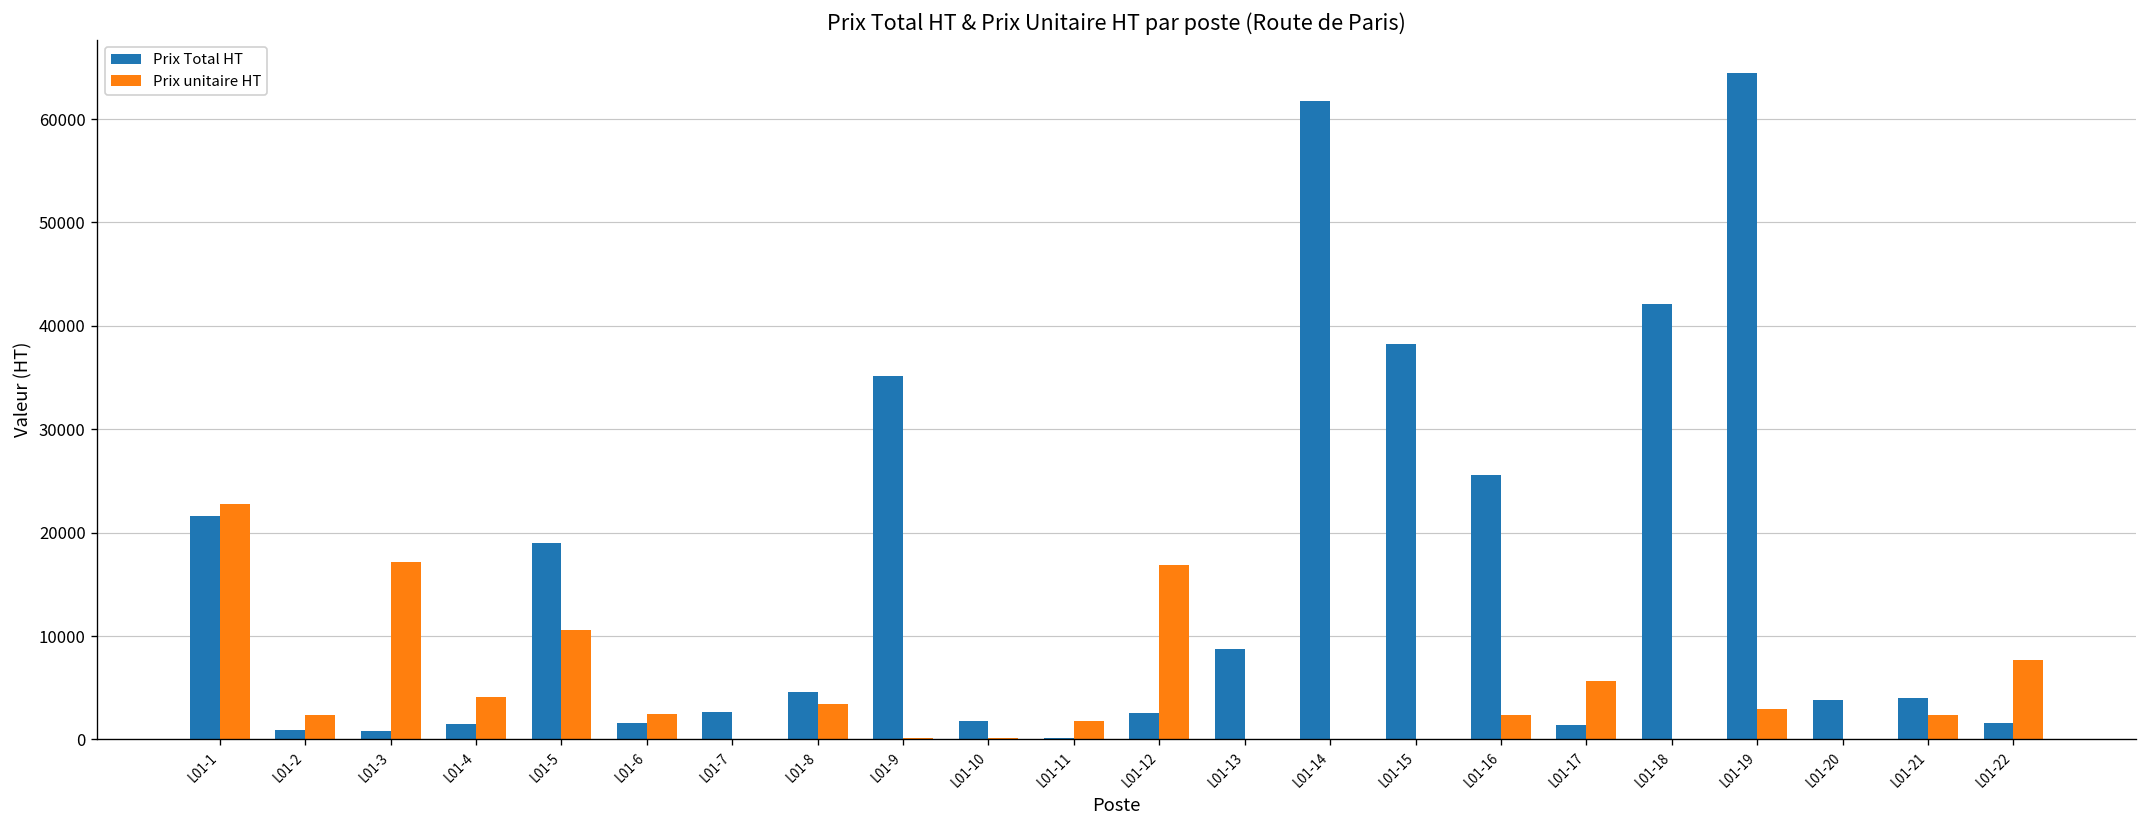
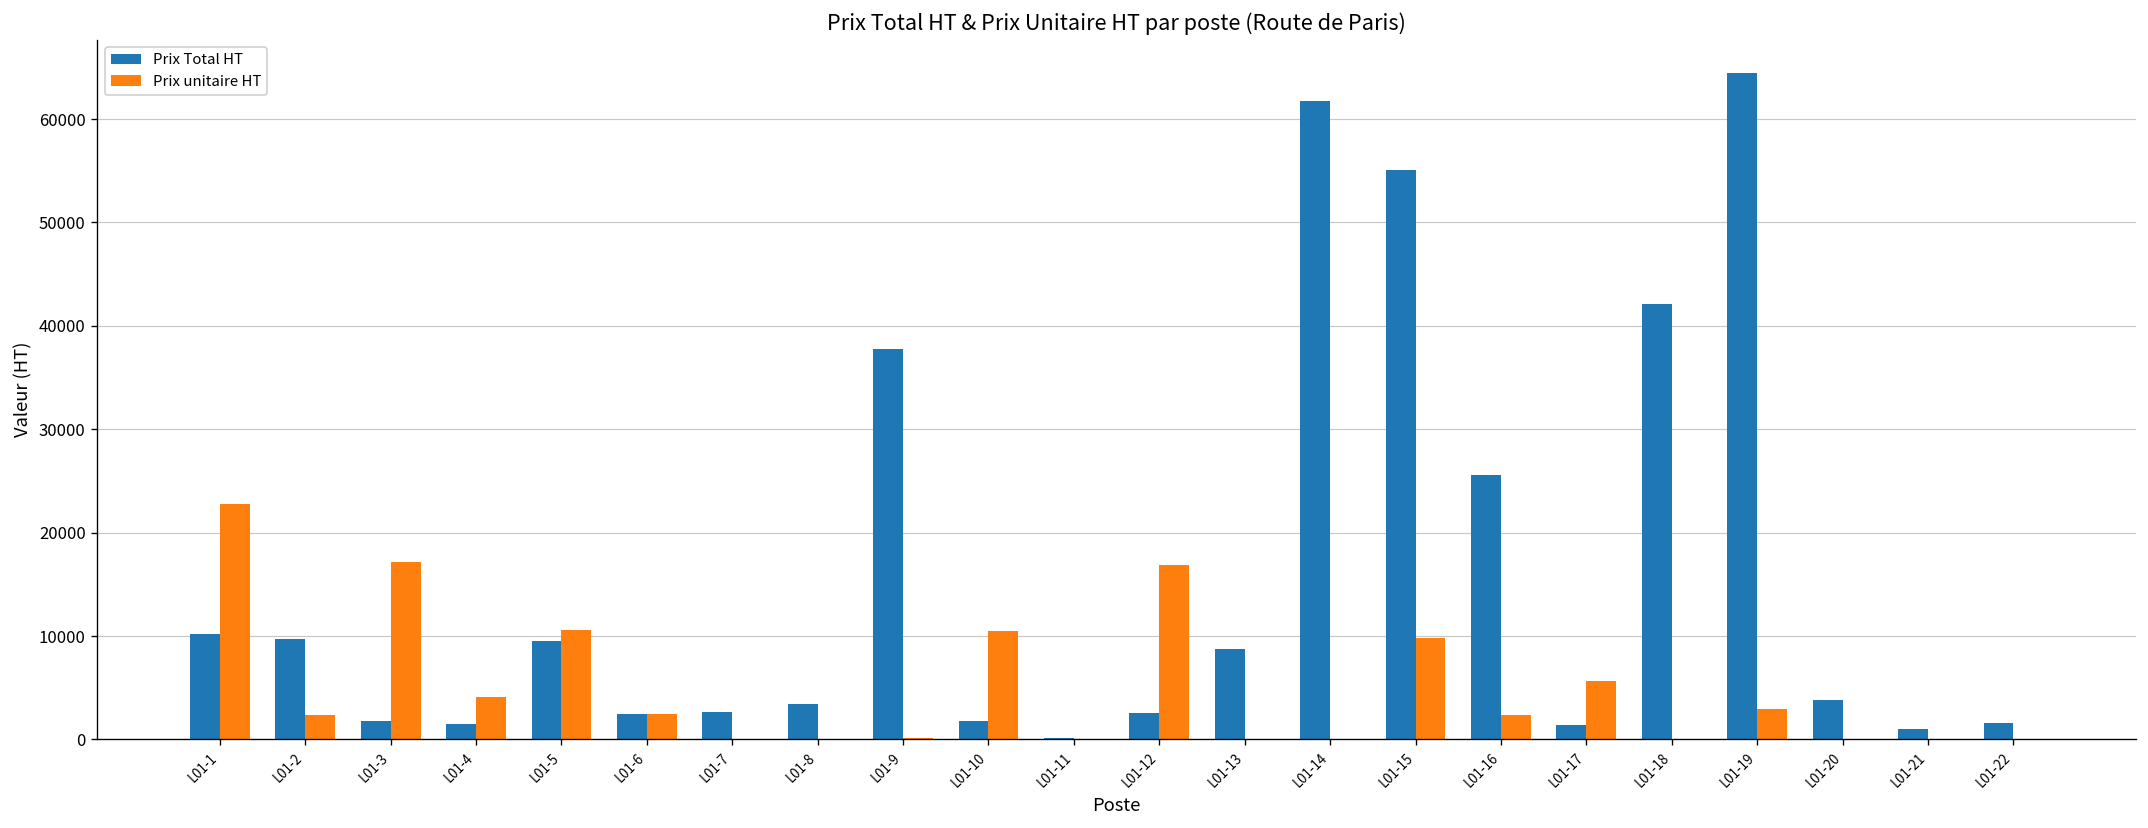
Prix Total HT, L01-1: 22000 -> 10000
Prix Total HT, L01-2: 1000 -> 10000
Prix Total HT, L01-3: 1000 -> 2000
Prix Total HT, L01-5: 19000 -> 10000
Prix Total HT, L01-6: 2000 -> 3000
Prix Total HT, L01-8: 5000 -> 3000
Prix unitaire HT, L01-8: 3000 -> 0
Prix Total HT, L01-9: 35000 -> 38000
Prix unitaire HT, L01-10: 0 -> 10000
Prix unitaire HT, L01-11: 2000 -> 0
Prix Total HT, L01-15: 38000 -> 55000
Prix unitaire HT, L01-15: 0 -> 10000
Prix Total HT, L01-21: 4000 -> 1000
Prix unitaire HT, L01-21: 2000 -> 0
Prix unitaire HT, L01-22: 8000 -> 0
